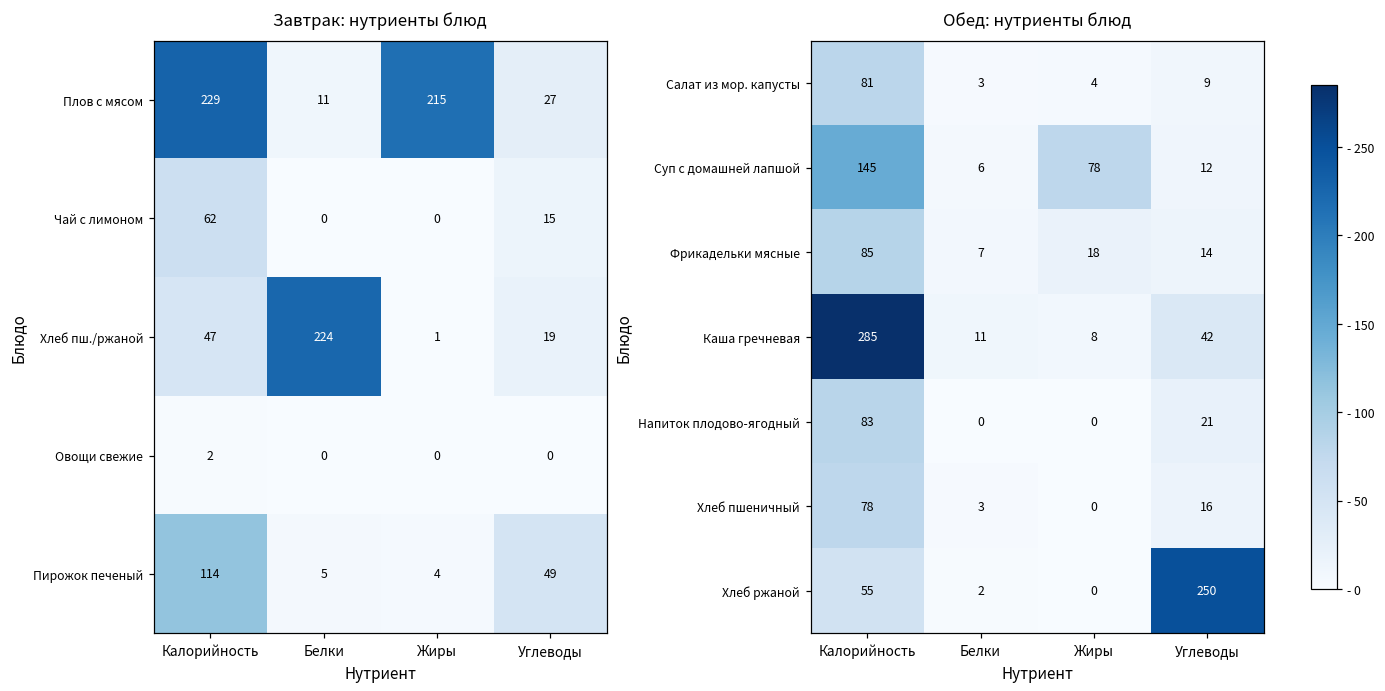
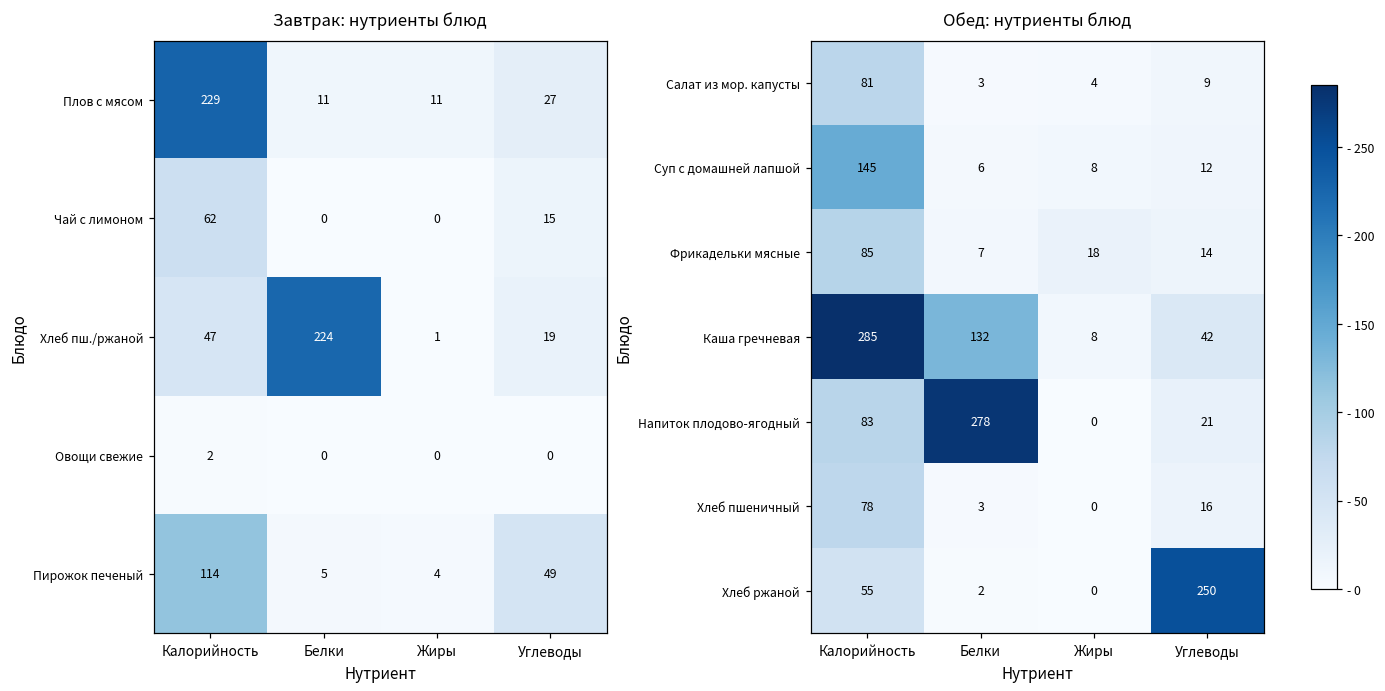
Завтрак: нутриенты блюд, Плов с мясом, Жиры: 215 -> 11
Обед: нутриенты блюд, Суп с домашней лапшой, Жиры: 78 -> 8
Обед: нутриенты блюд, Каша гречневая, Белки: 11 -> 132
Обед: нутриенты блюд, Напиток плодово-ягодный, Белки: 0 -> 278
